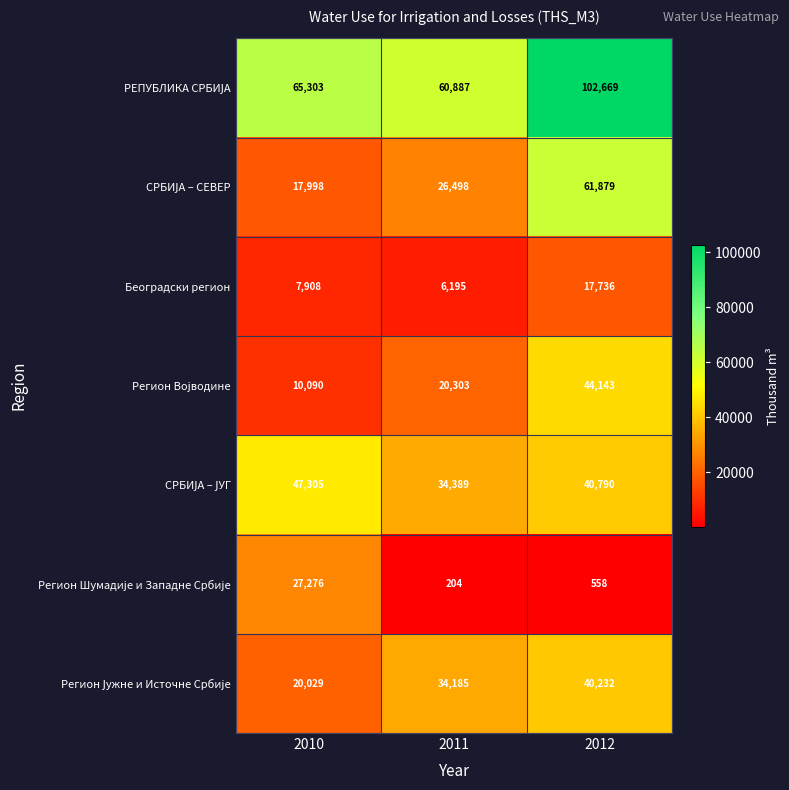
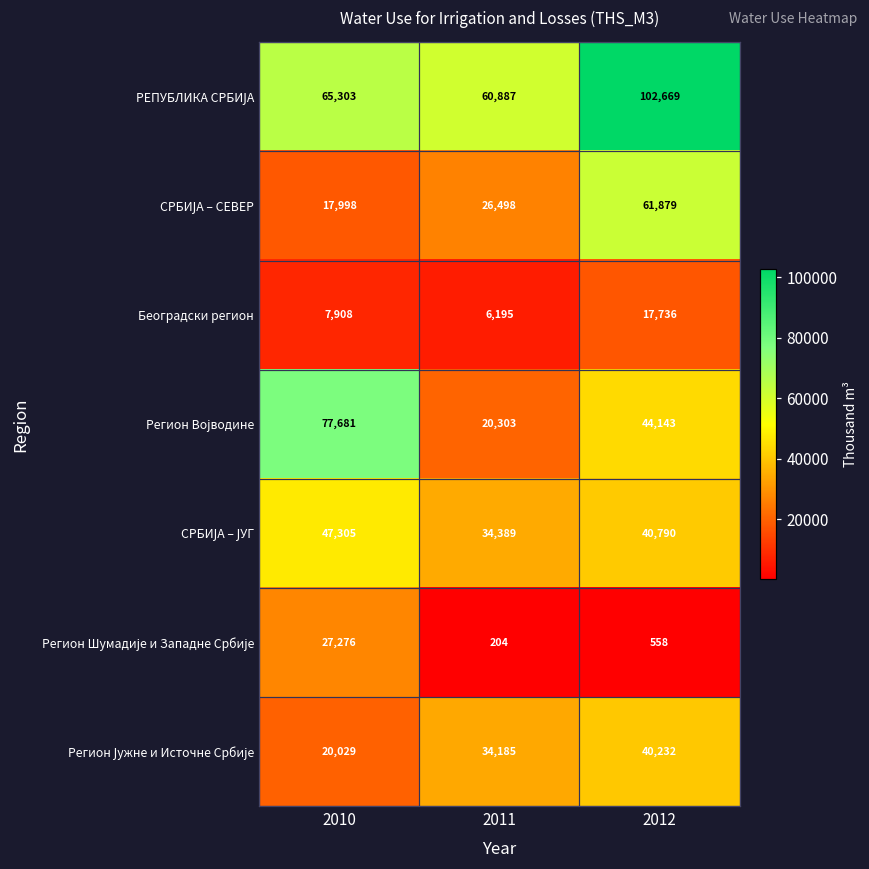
Регион Војводине, 2010: 10,090 -> 77,681
